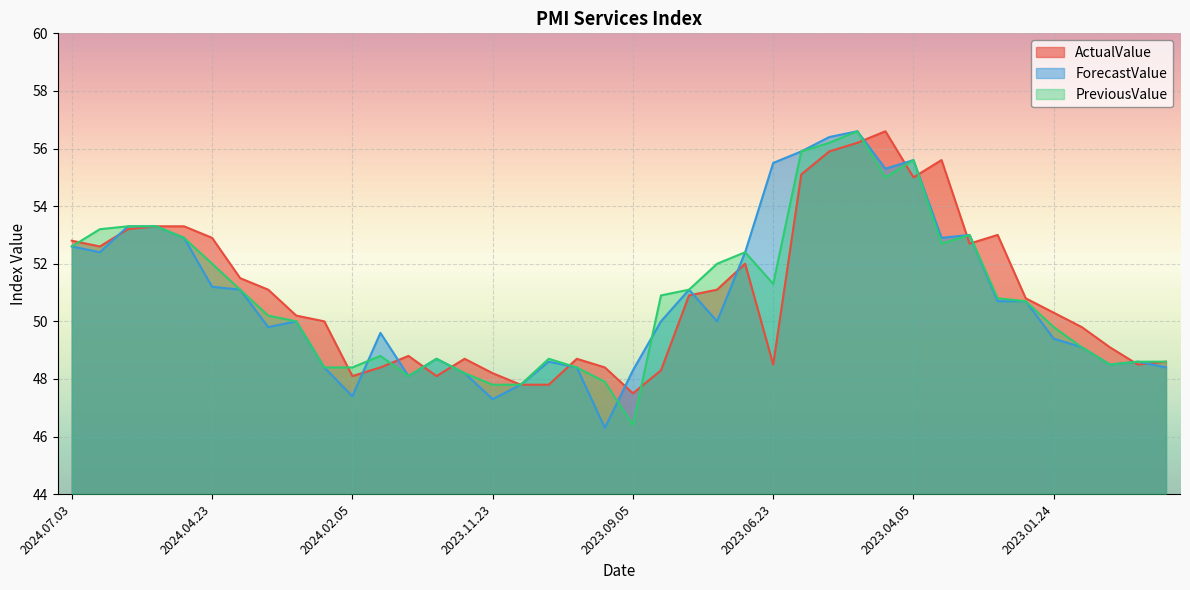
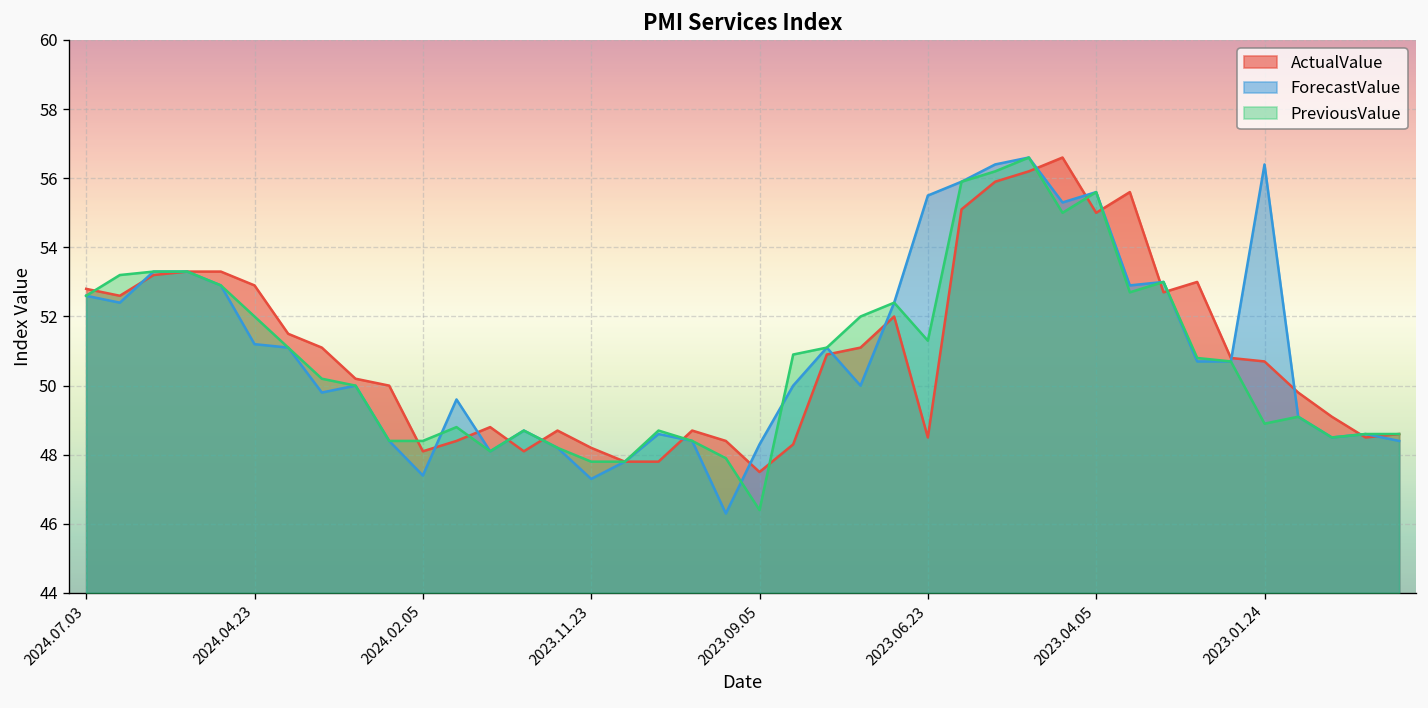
ActualValue, 2023.01.24: 50.3 -> 50.7
ForecastValue, 2023.01.24: 49.4 -> 56.4
PreviousValue, 2023.01.24: 49.8 -> 48.9
